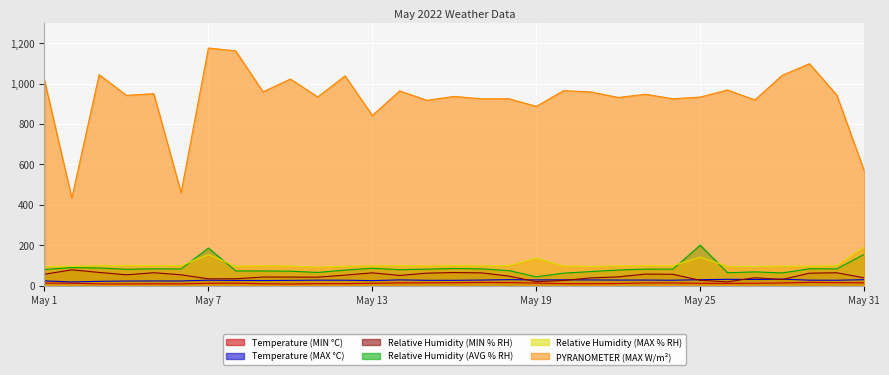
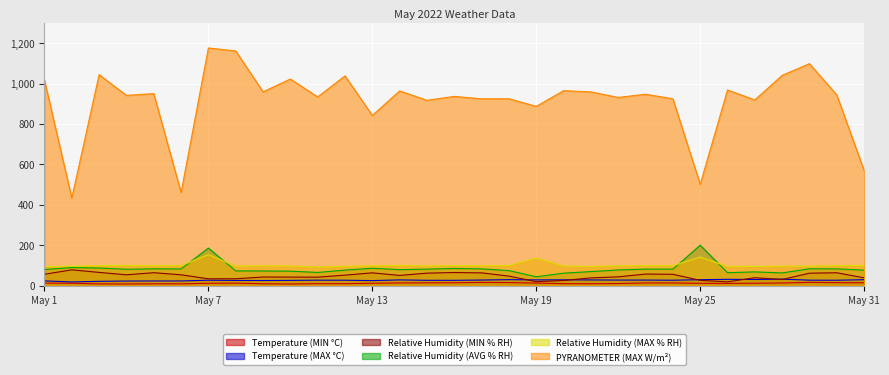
PYRANOMETER (MAX W/m²), May 25: 930 -> 500
Relative Humidity (AVG % RH), May 31: 150 -> 80
Relative Humidity (MAX % RH), May 31: 190 -> 100
